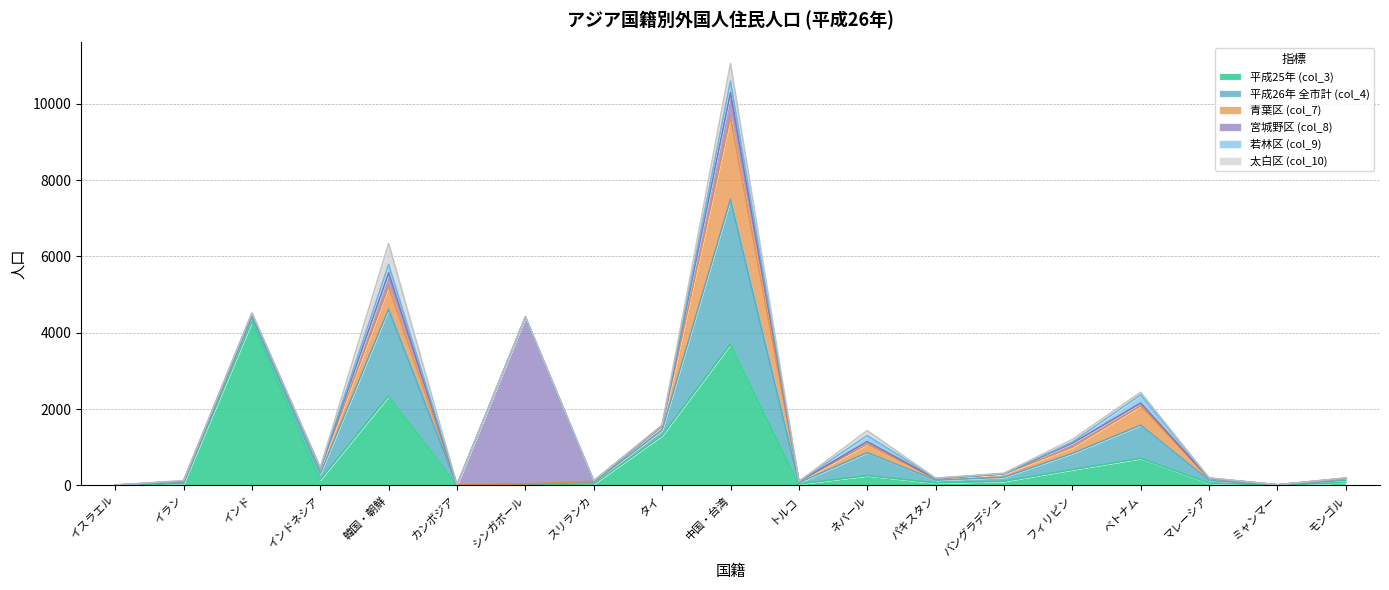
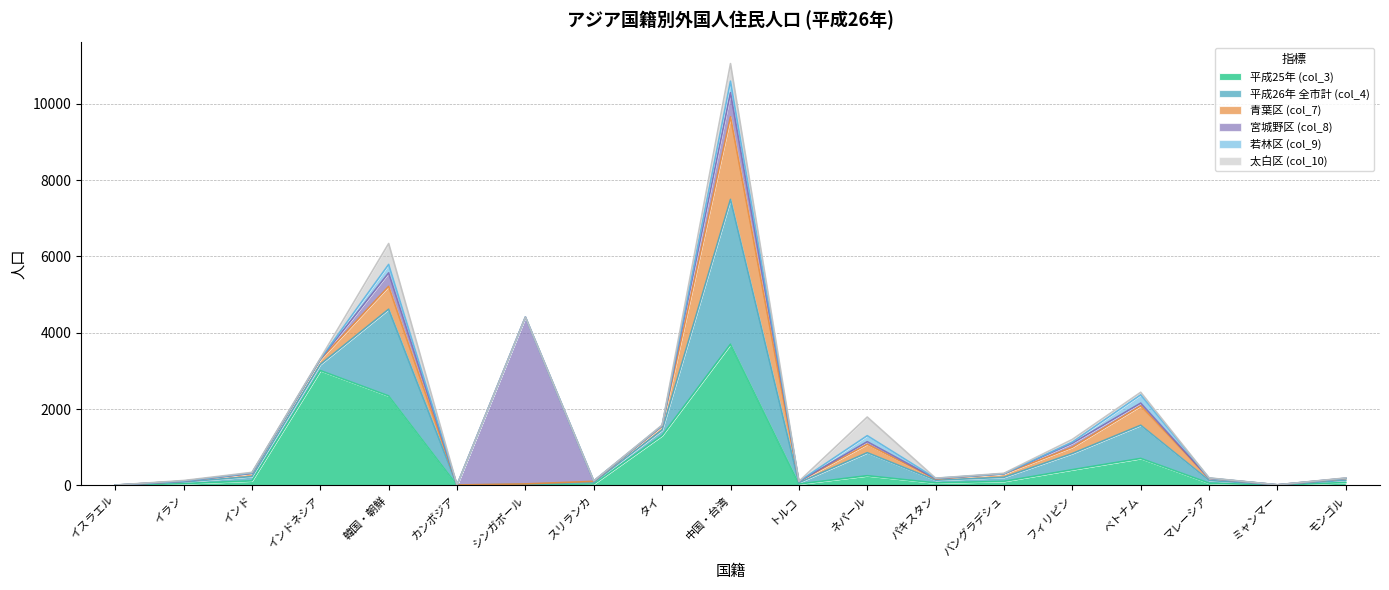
平成25年 (col_3), インド: 4300 -> 100
平成25年 (col_3), インドネシア: 100 -> 3000
太白区 (col_10), ネパール: 100 -> 500
